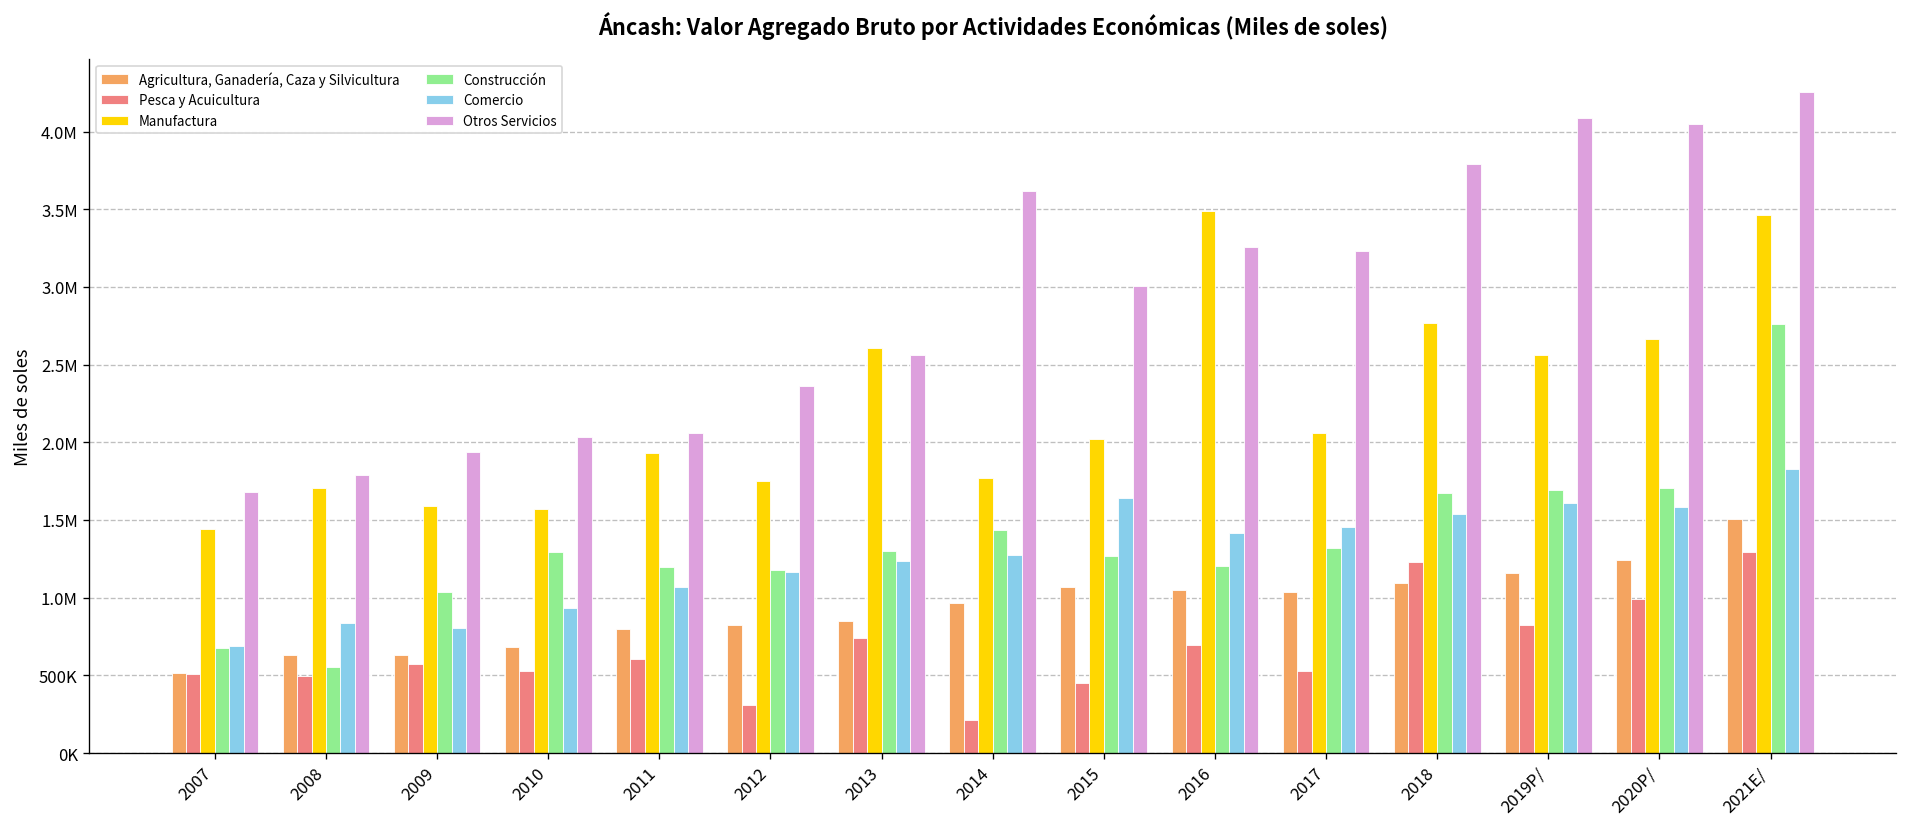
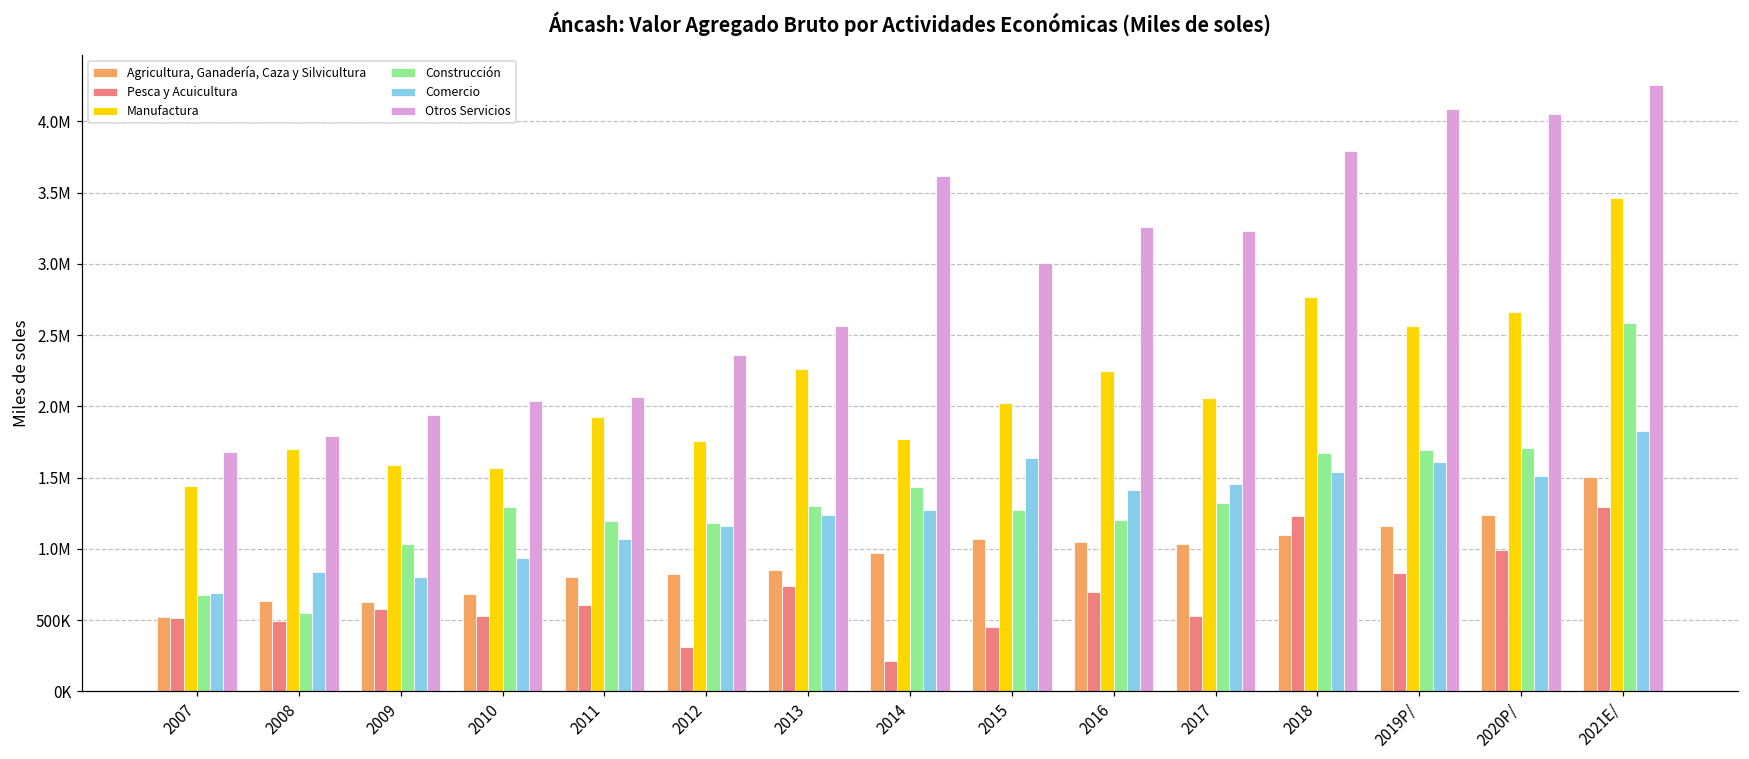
Manufactura, 2013: 2610000 -> 2260000
Manufactura, 2016: 3490000 -> 2250000
Comercio, 2020P/: 1580000 -> 1510000
Construcción, 2021E/: 2760000 -> 2580000
